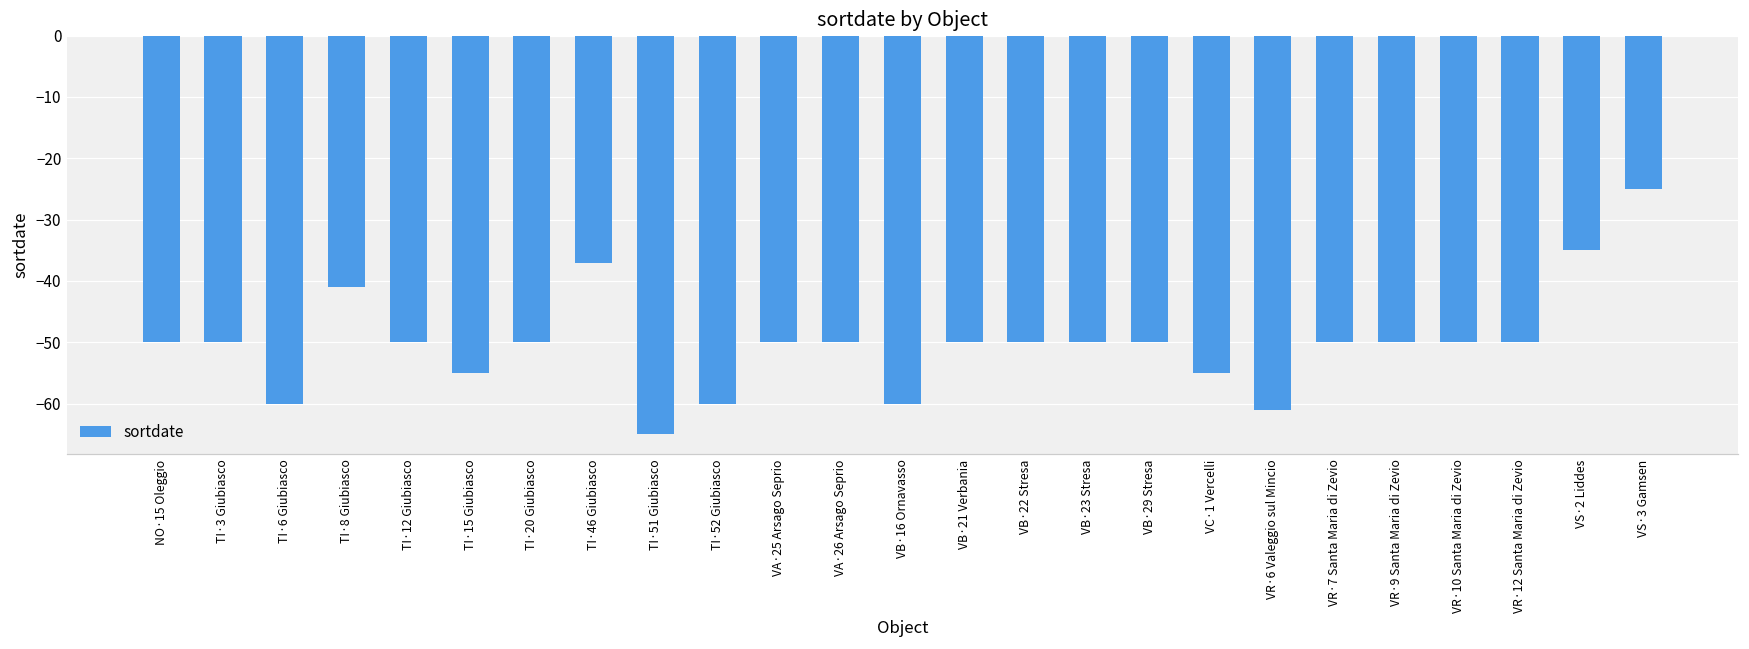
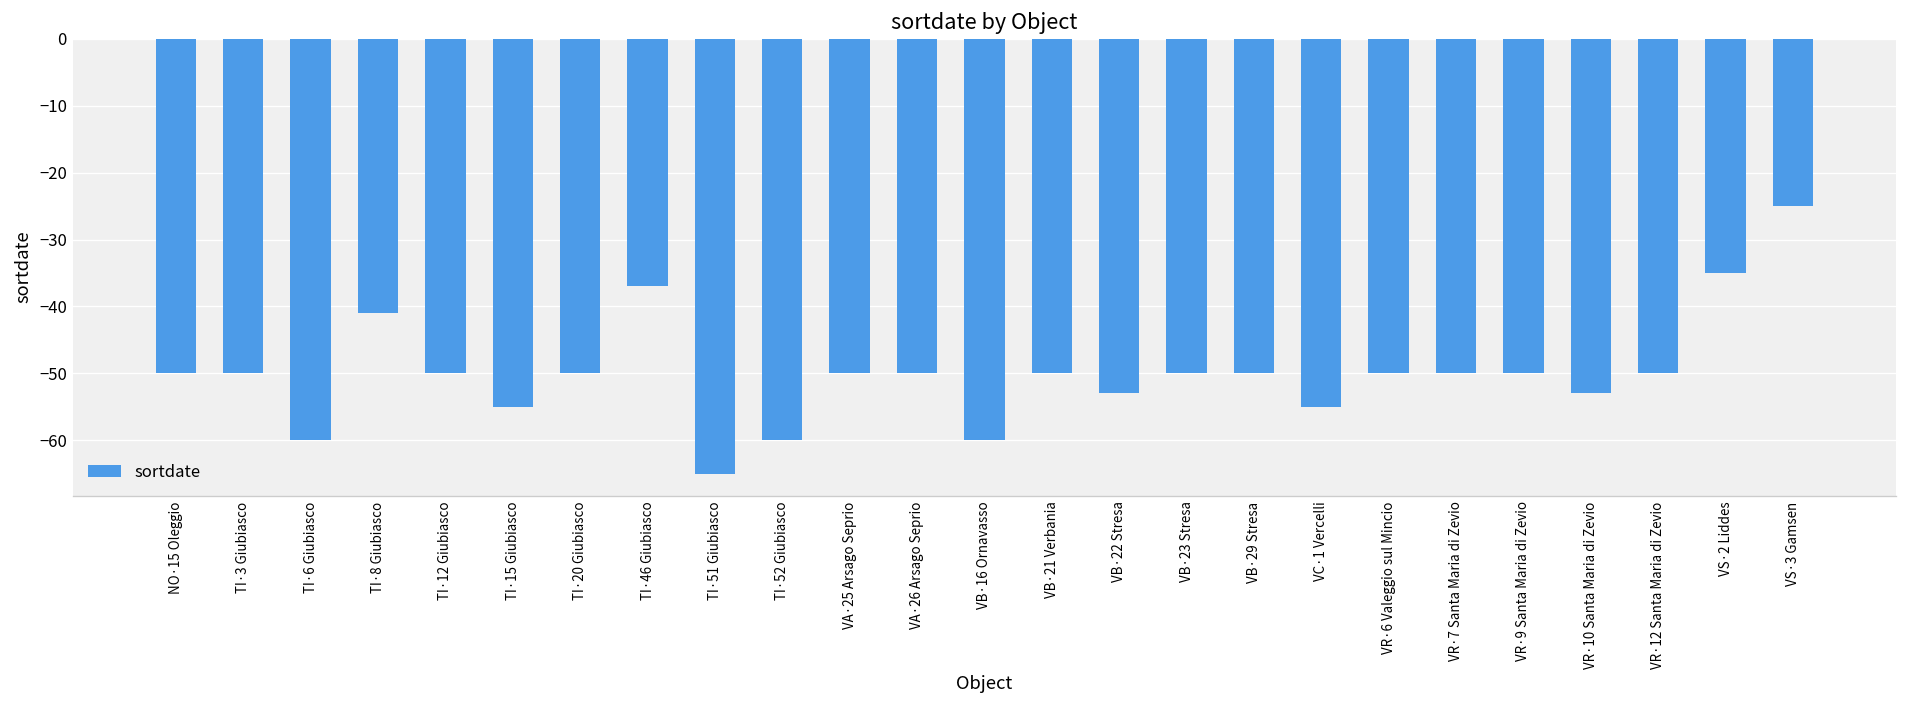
VB·22 Stresa: -50 -> -53
VR·6 Valeggio sul Mincio: -61 -> -50
VR·10 Santa Maria di Zevio: -50 -> -53
